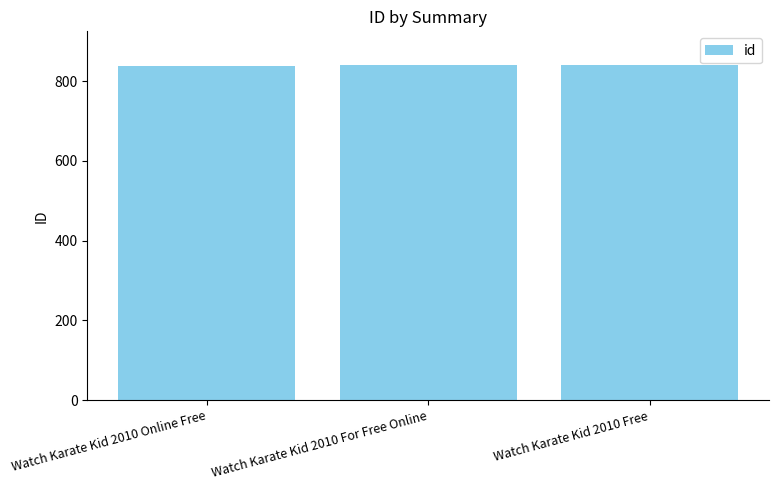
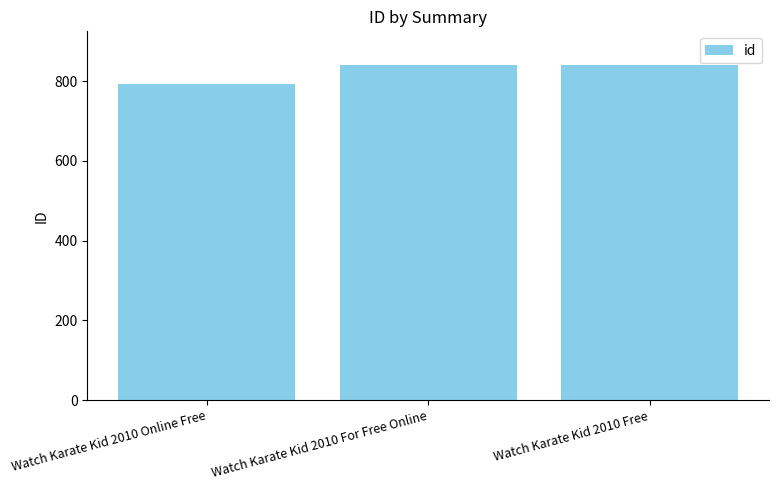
Watch Karate Kid 2010 Online Free: 840 -> 790
